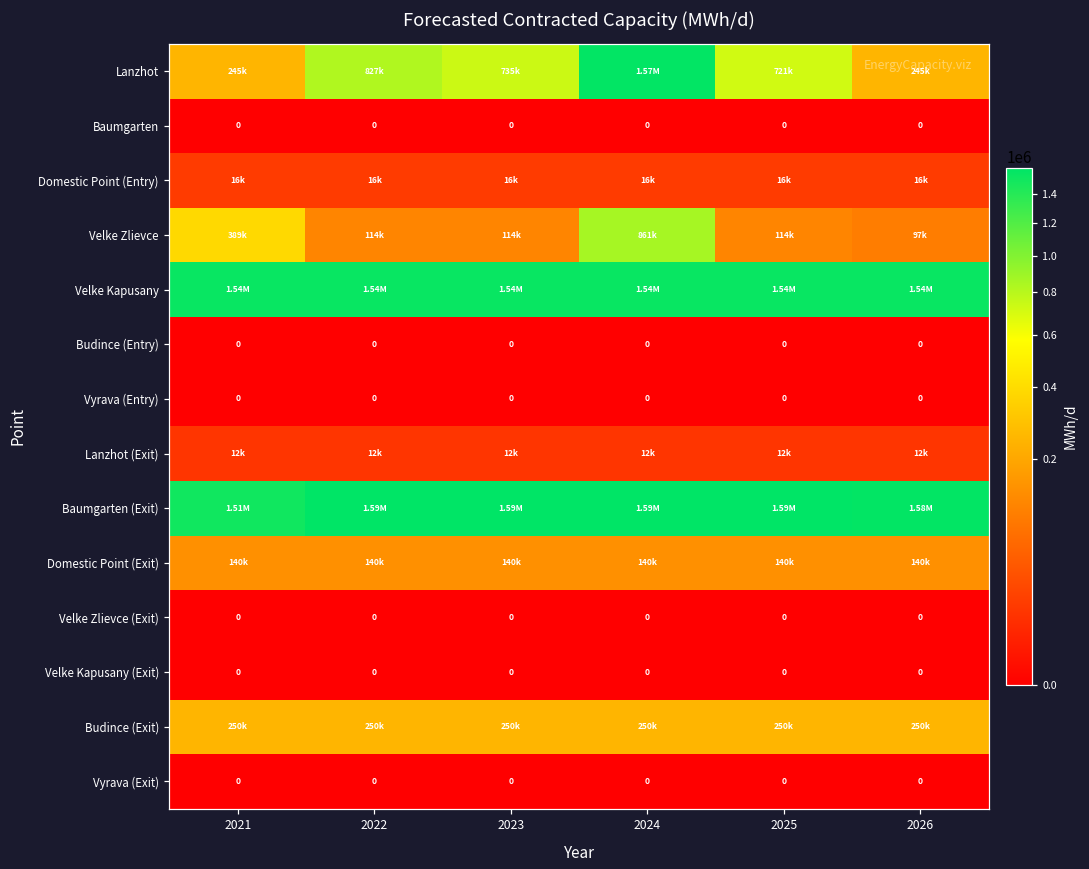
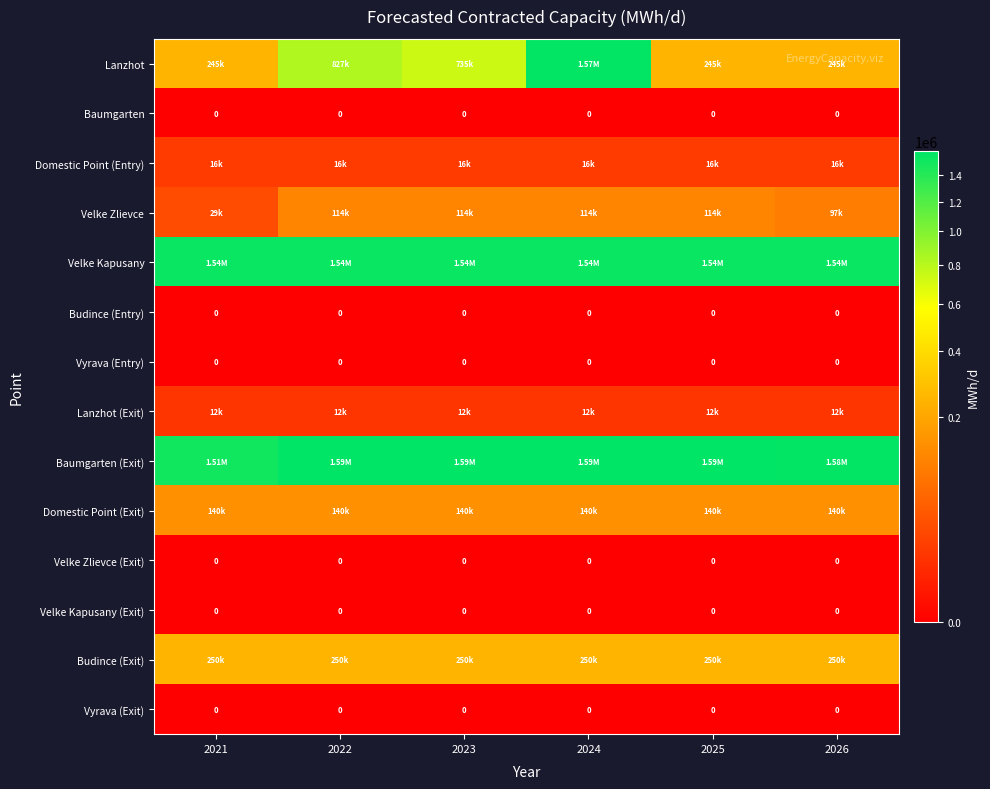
Lanzhot, 2025: 721k -> 245k
Velke Zlievce, 2021: 389k -> 29k
Velke Zlievce, 2024: 861k -> 114k
